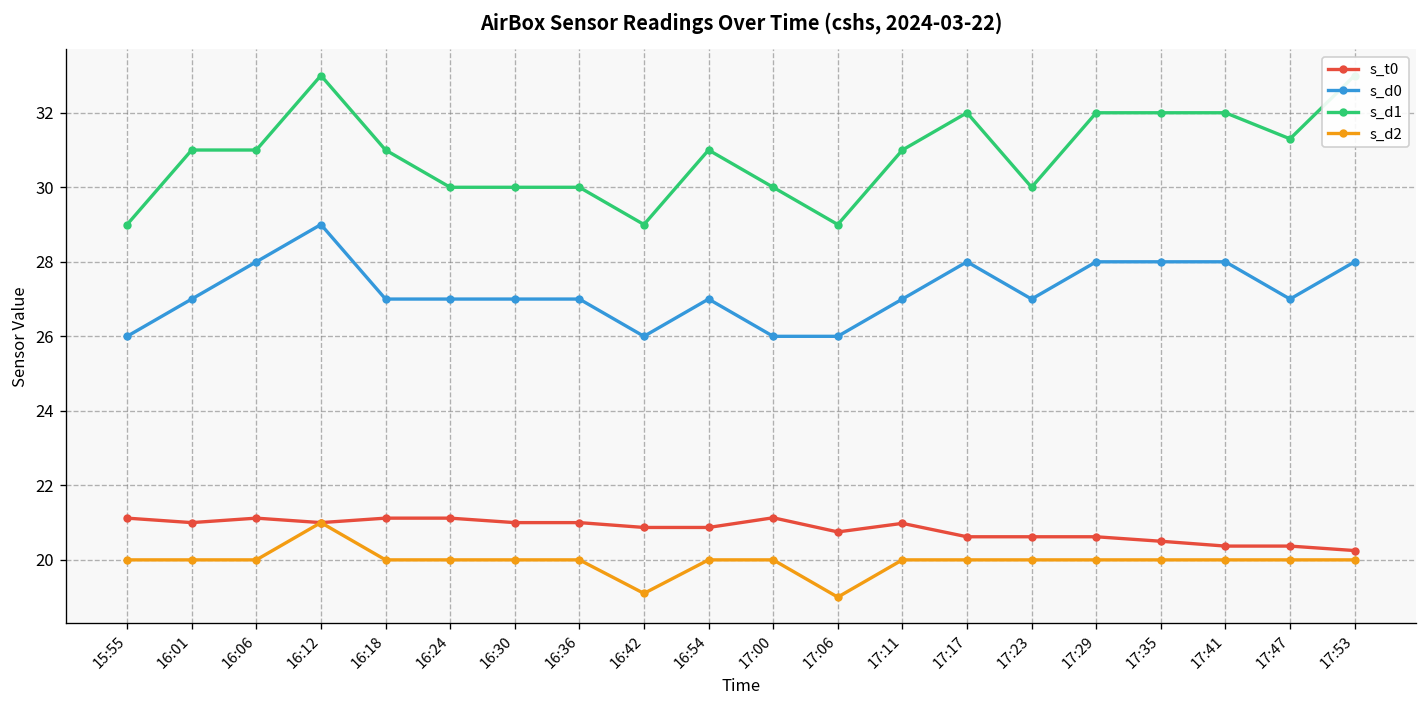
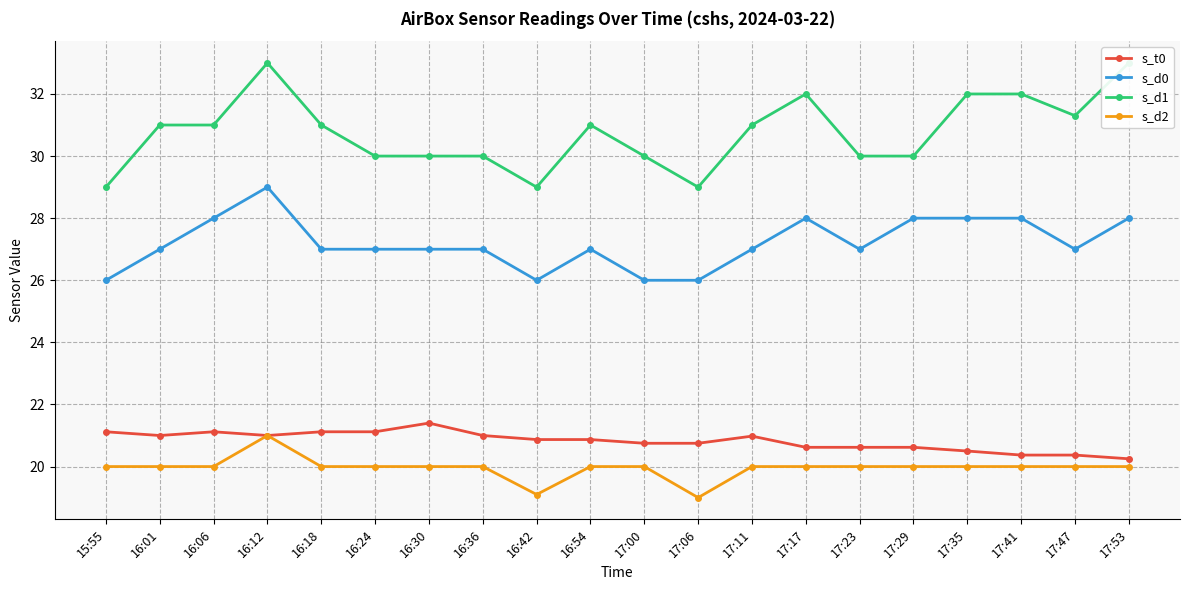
s_t0, 16:30: 21.0 -> 21.4
s_t0, 17:00: 21.1 -> 20.8
s_d1, 17:29: 32 -> 30
